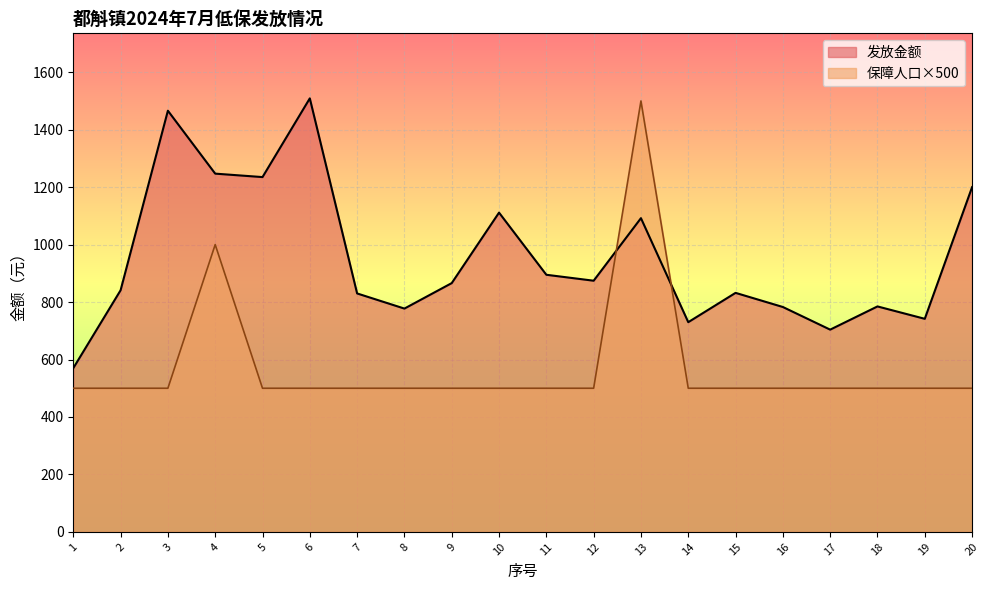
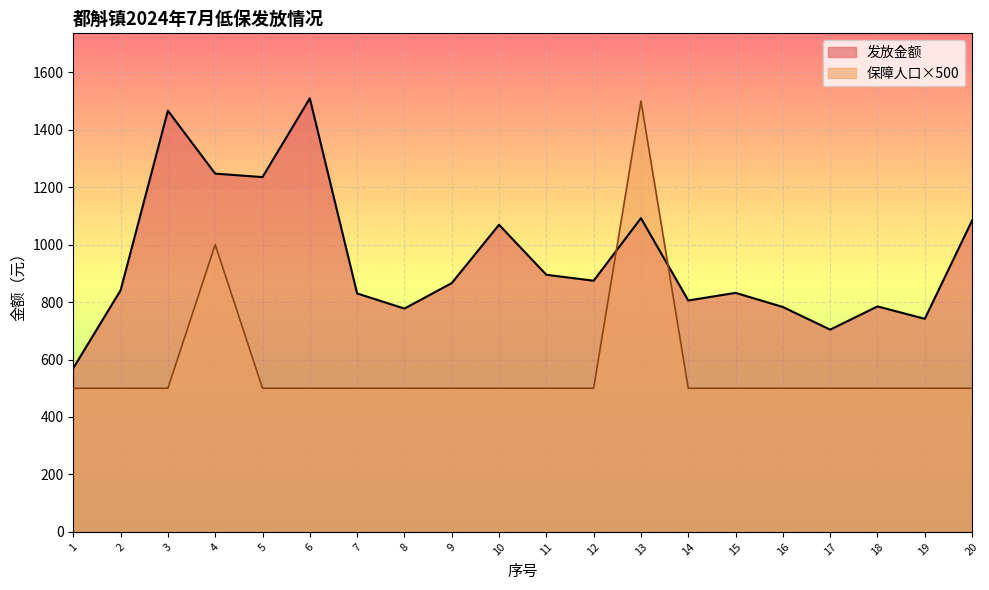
发放金额, 10: 1110 -> 1070
发放金额, 14: 730 -> 810
发放金额, 20: 1200 -> 1080
